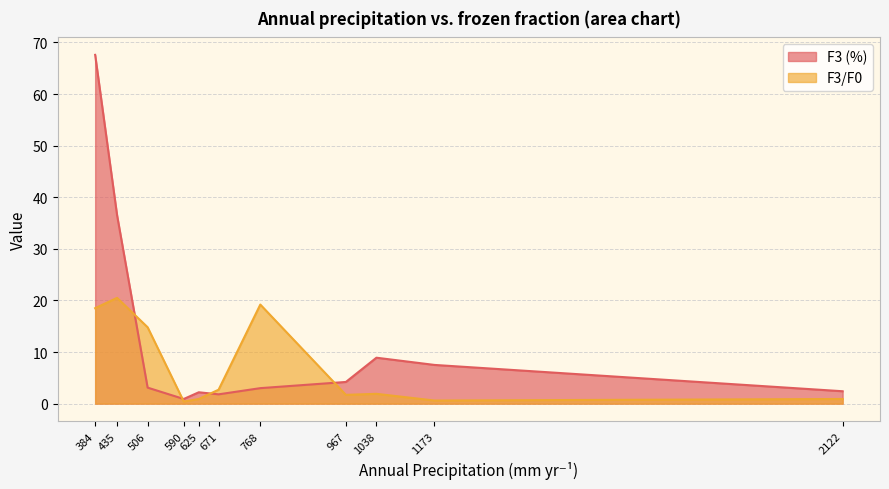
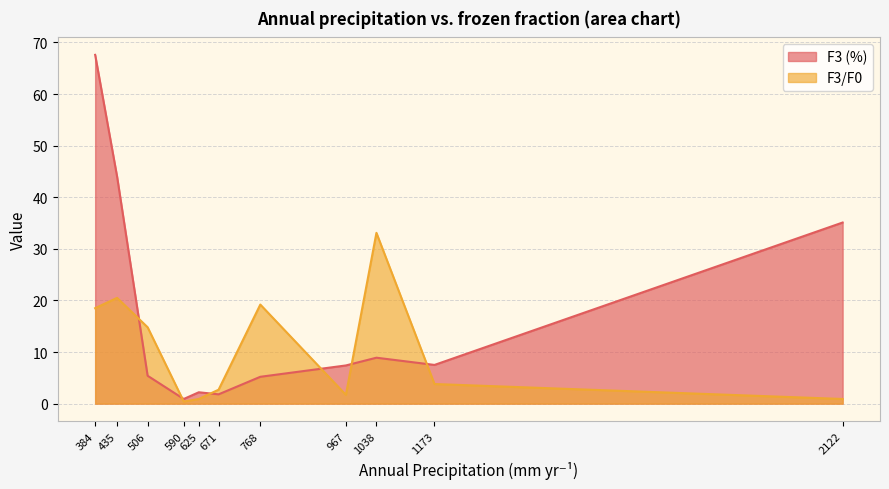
F3 (%), 435: 37 -> 44
F3 (%), 506: 3 -> 5
F3 (%), 768: 3 -> 5
F3 (%), 967: 4 -> 7
F3/F0, 1038: 2 -> 33
F3/F0, 1173: 1 -> 4
F3 (%), 2122: 2 -> 35
